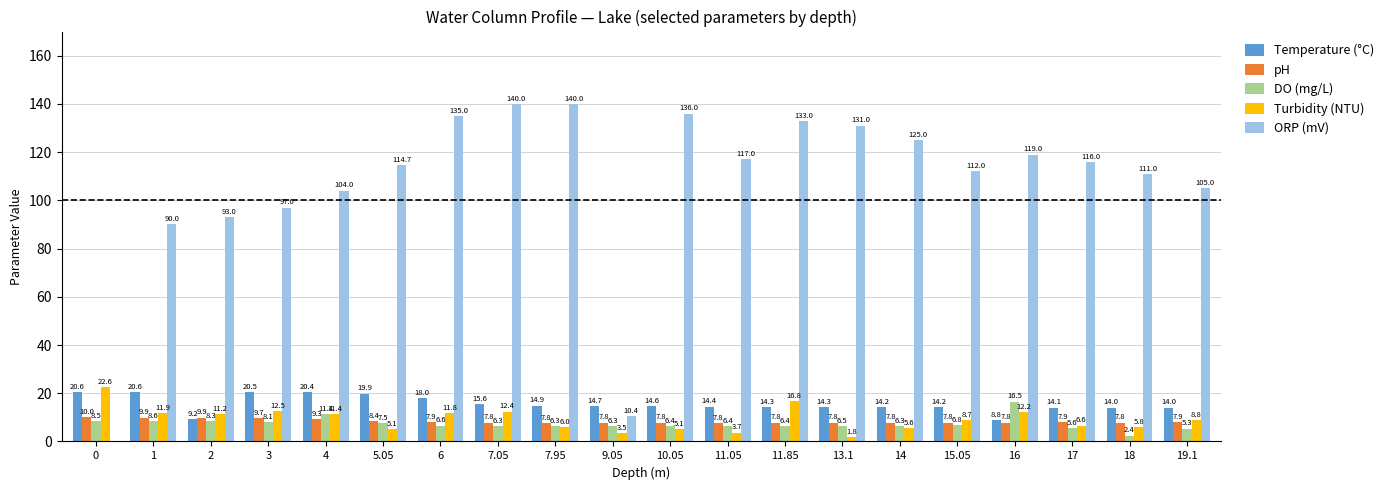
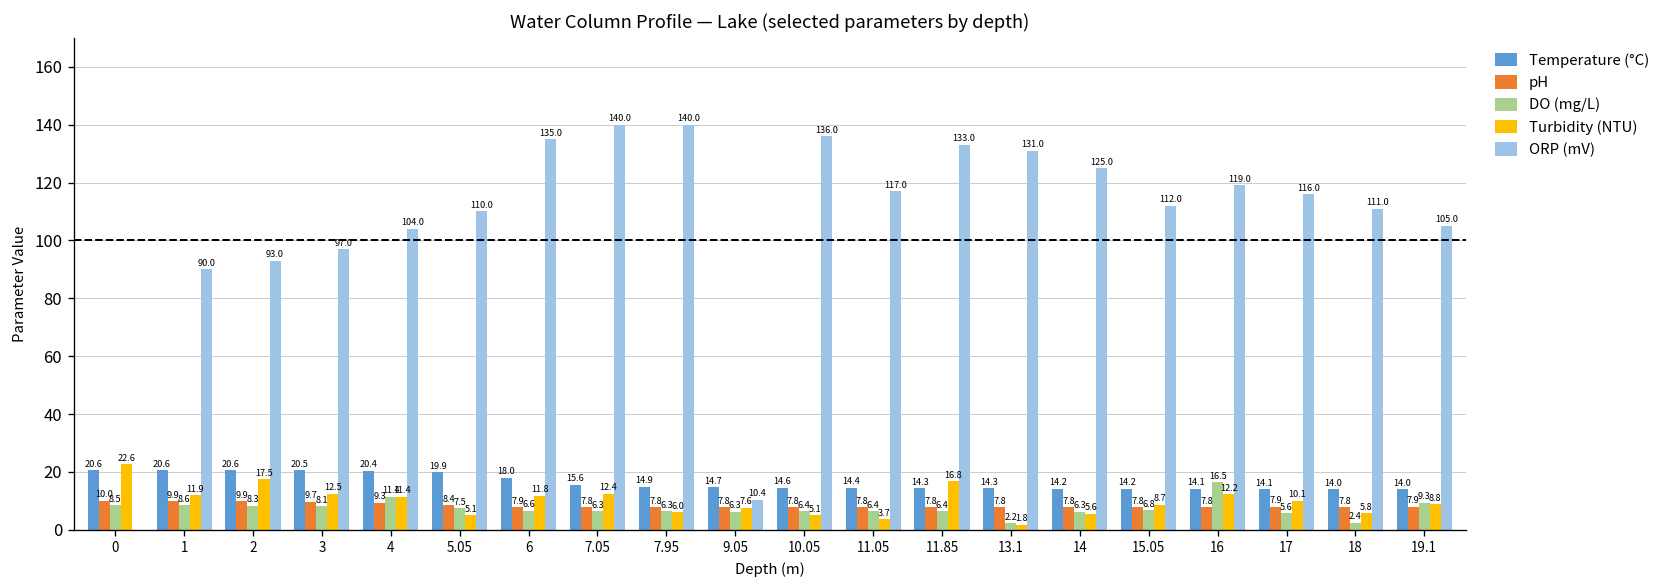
Temperature (°C), 2: 9.2 -> 20.6
Turbidity (NTU), 2: 11.2 -> 17.5
ORP (mV), 5.05: 114.7 -> 110.0
Turbidity (NTU), 9.05: 3.5 -> 7.6
DO (mg/L), 13.1: 6.5 -> 2.2
Temperature (°C), 16: 8.8 -> 14.1
Turbidity (NTU), 17: 6.6 -> 10.1
DO (mg/L), 19.1: 5.3 -> 9.3
